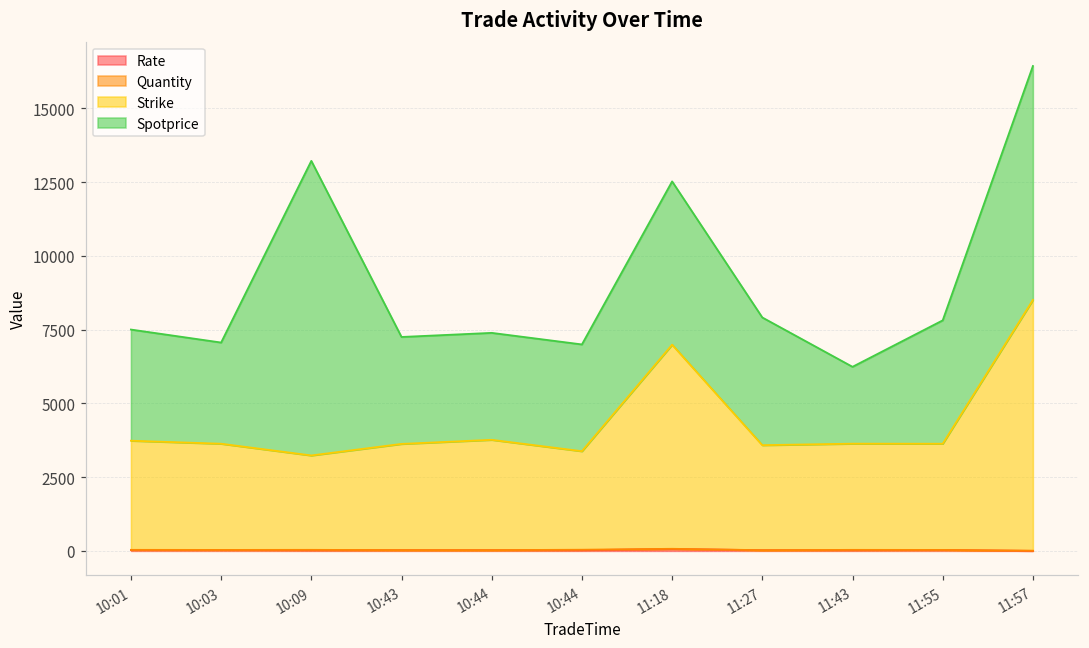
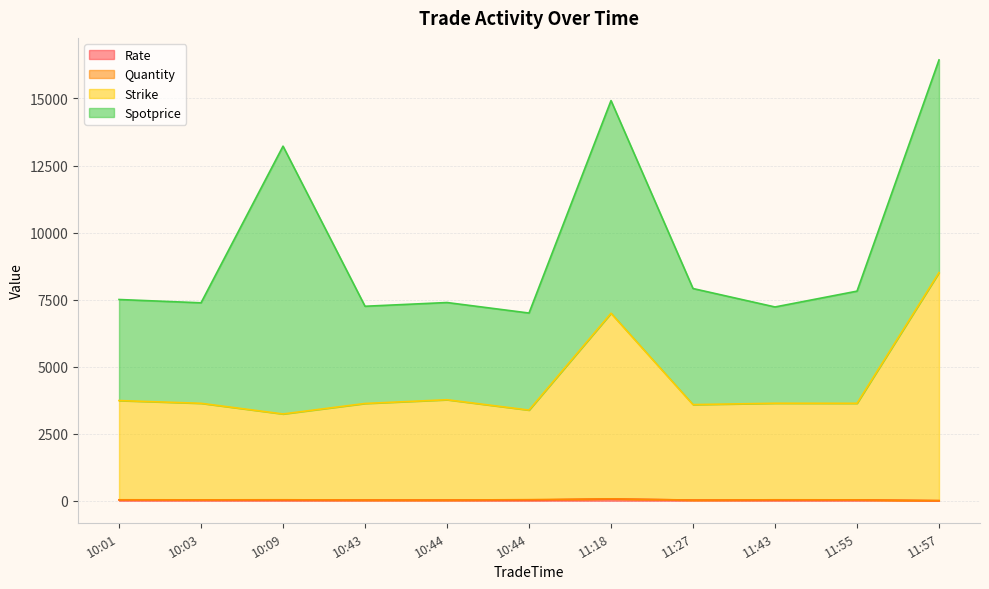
Spotprice, 10:03: 3400 -> 3700
Spotprice, 11:18: 5500 -> 7900
Spotprice, 11:43: 2600 -> 3600
